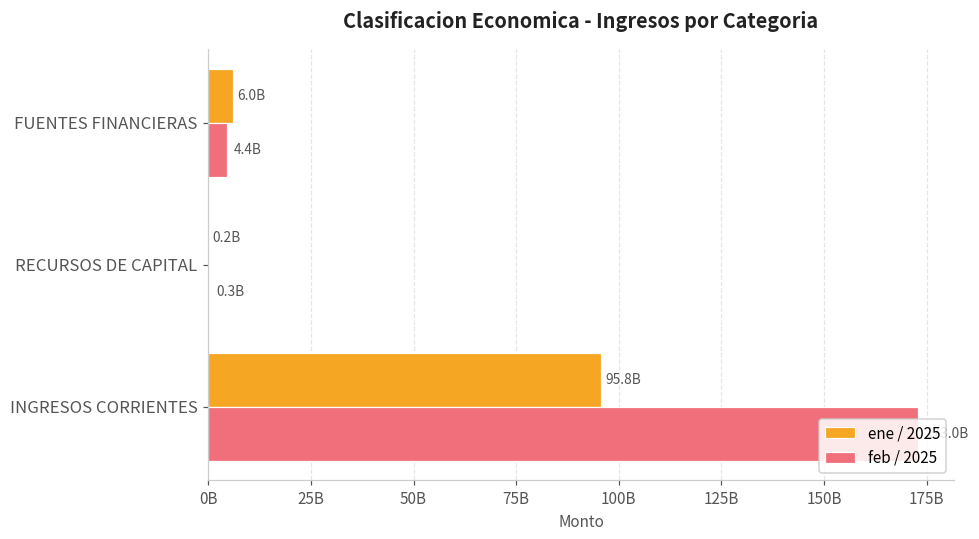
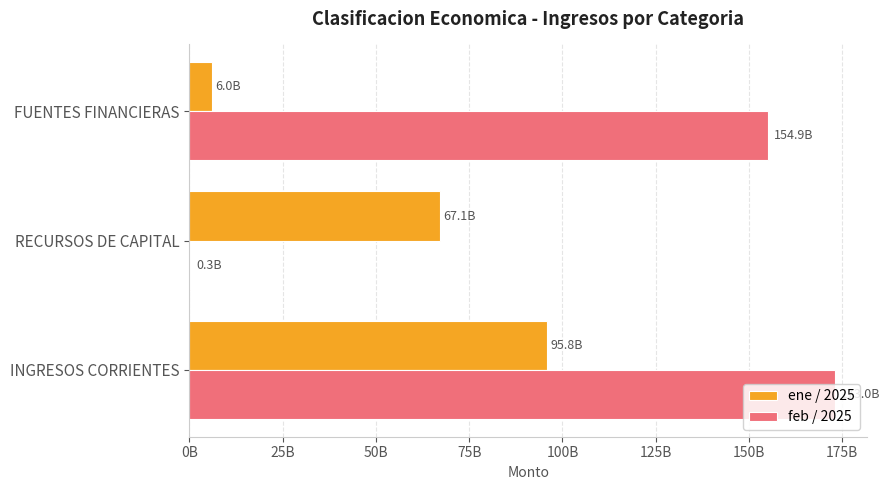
feb / 2025, FUENTES FINANCIERAS: 4.4B -> 154.9B
ene / 2025, RECURSOS DE CAPITAL: 0.2B -> 67.1B
